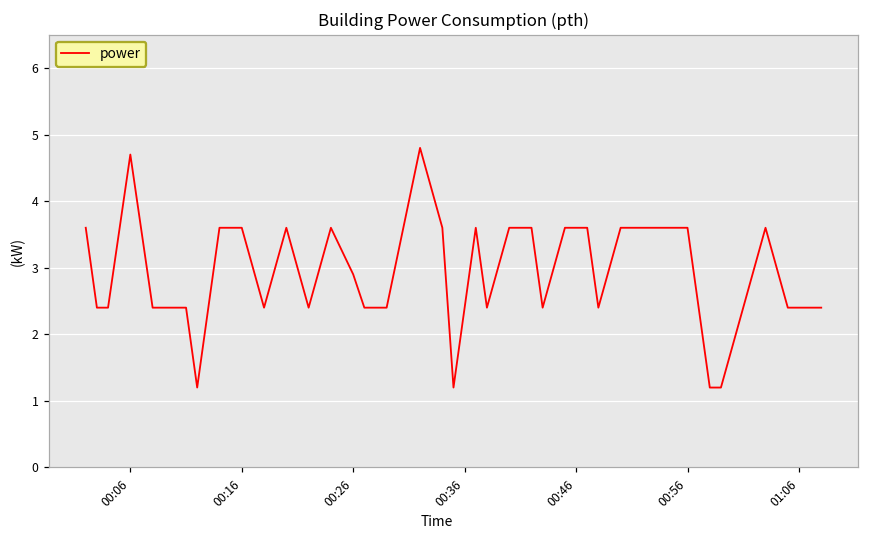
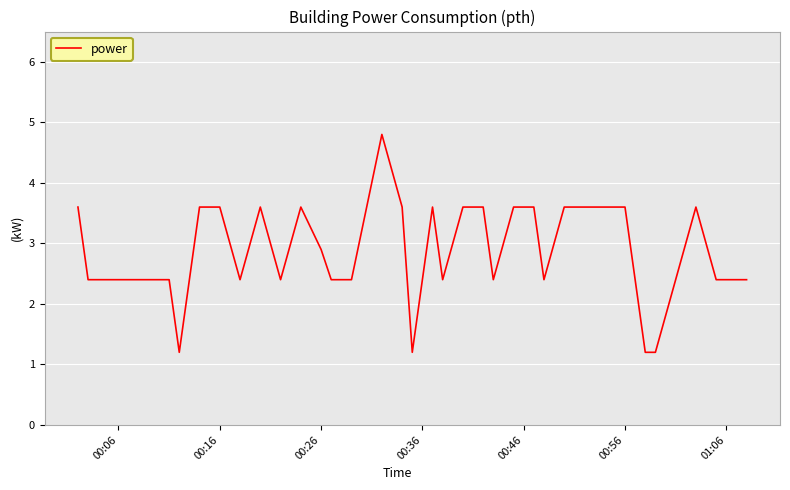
00:06: 4.7 -> 2.4
